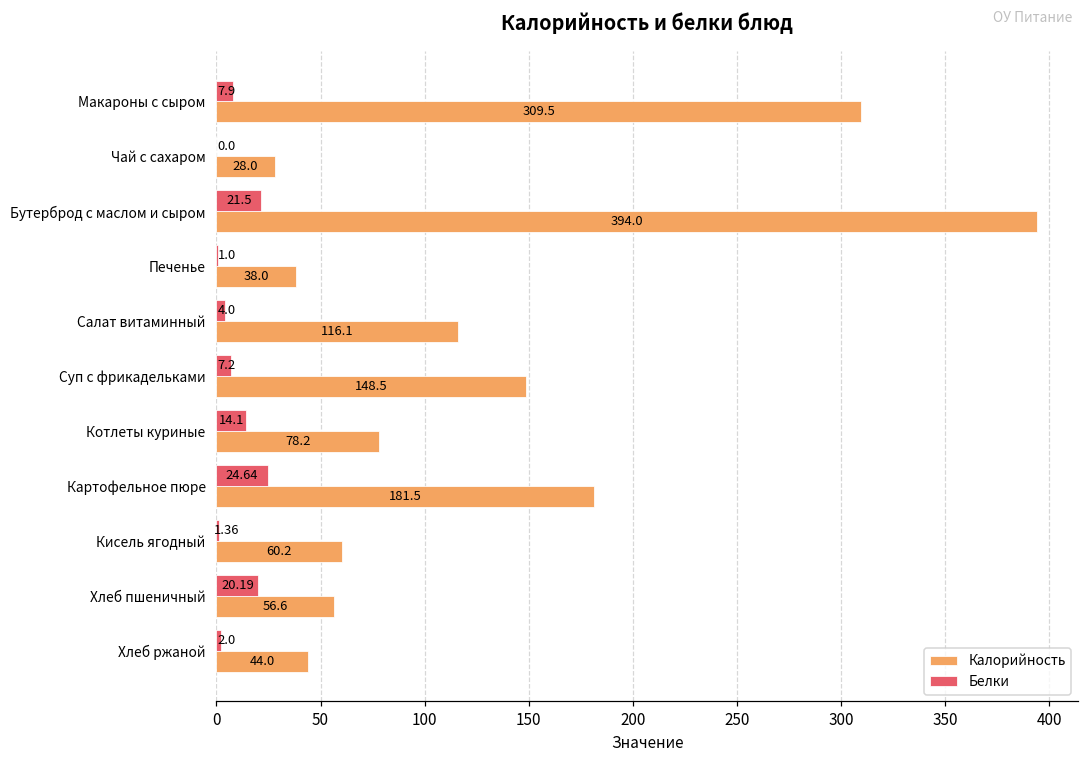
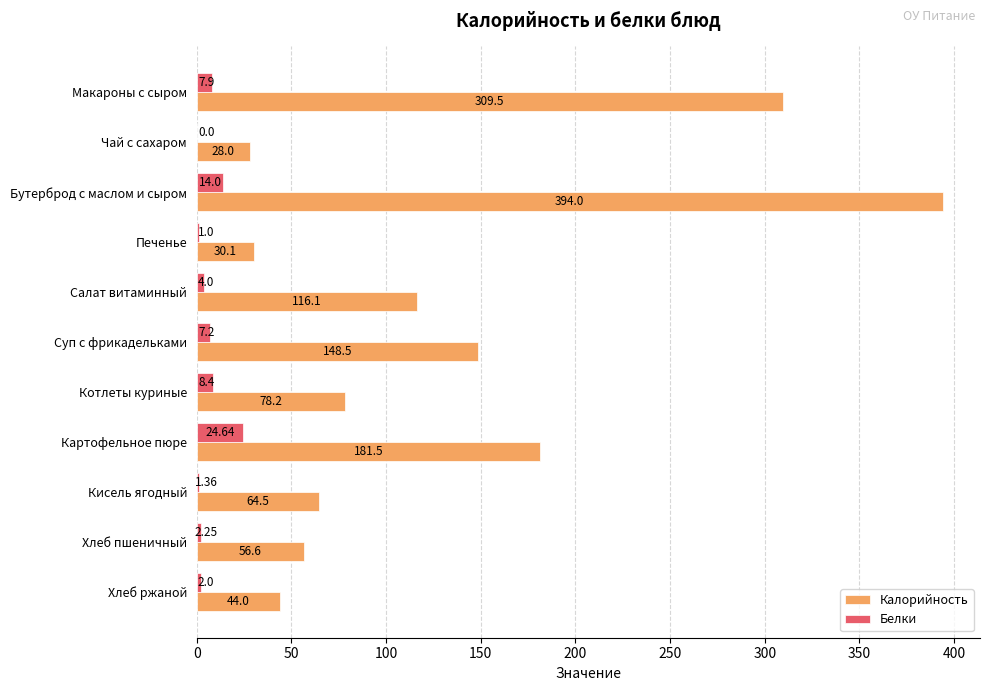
Белки, Бутерброд с маслом и сыром: 21.5 -> 14.0
Калорийность, Печенье: 38.0 -> 30.1
Белки, Котлеты куриные: 14.1 -> 8.4
Калорийность, Кисель ягодный: 60.2 -> 64.5
Белки, Хлеб пшеничный: 20.19 -> 2.25
